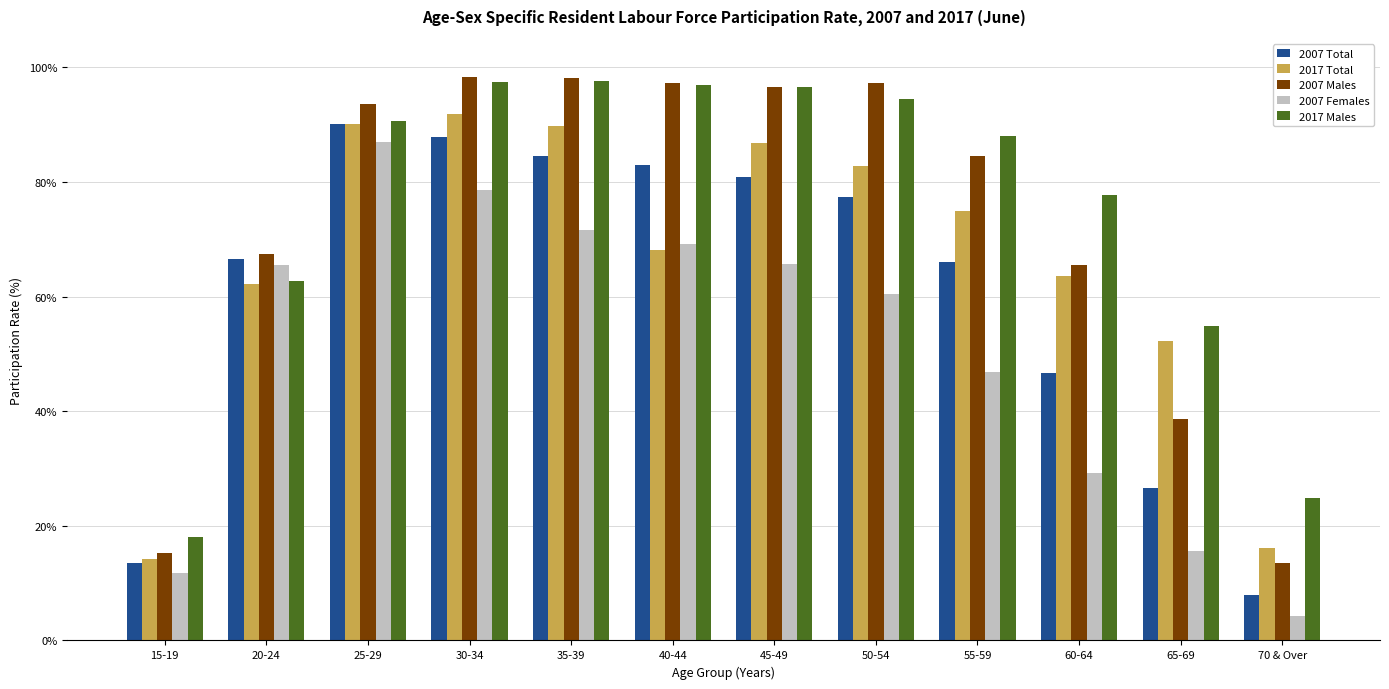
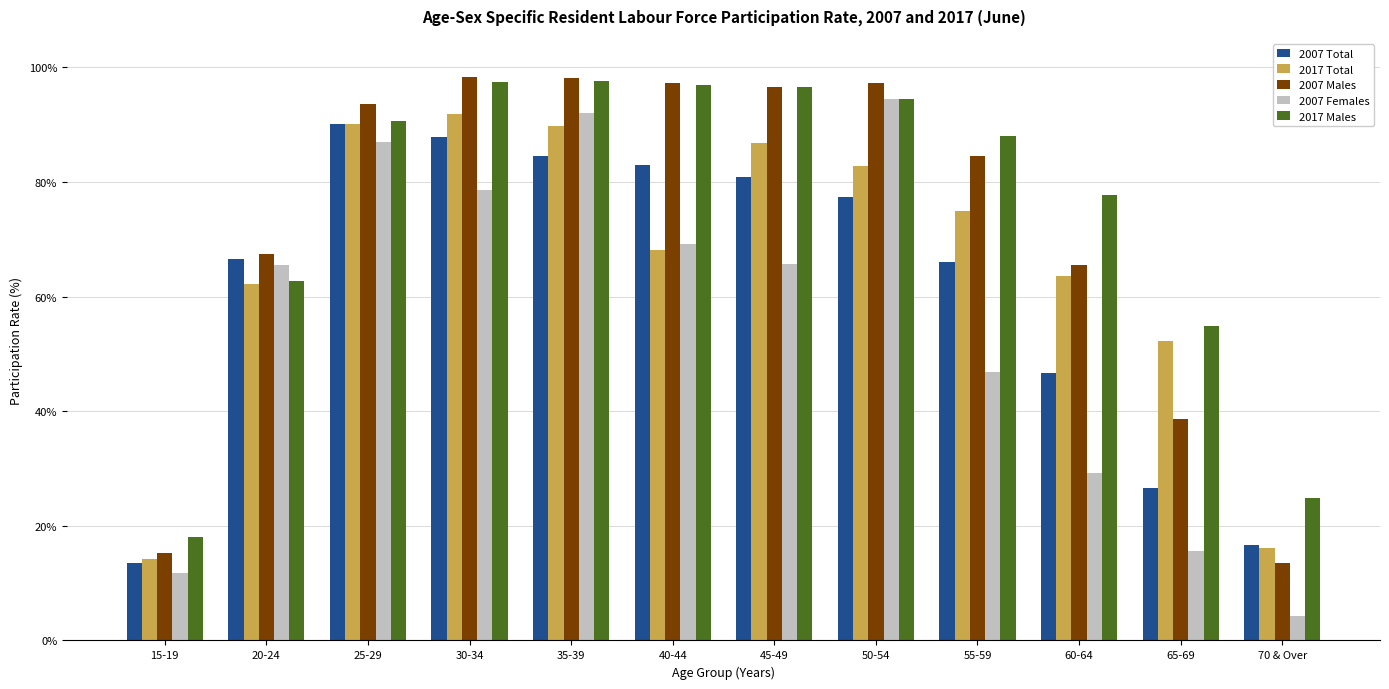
2007 Females, 35-39: 72% -> 92%
2007 Females, 50-54: 61% -> 94%
2007 Total, 70 & Over: 8% -> 17%
